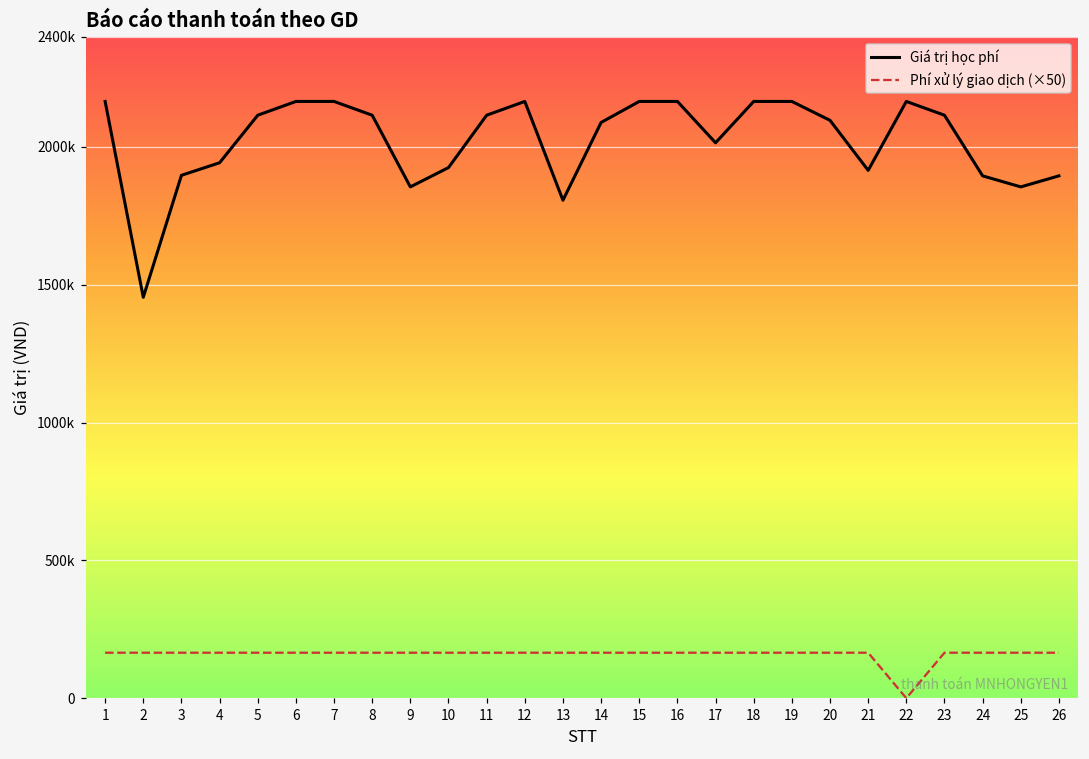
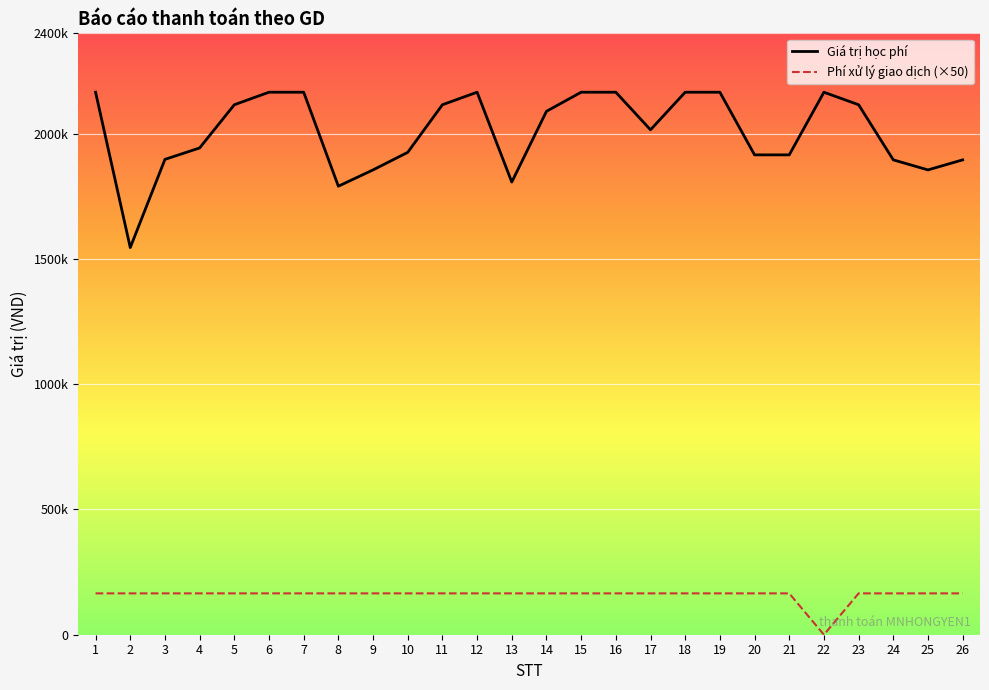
Giá trị học phí, 2: 1450000 -> 1550000
Giá trị học phí, 8: 2120000 -> 1790000
Giá trị học phí, 20: 2100000 -> 1920000
